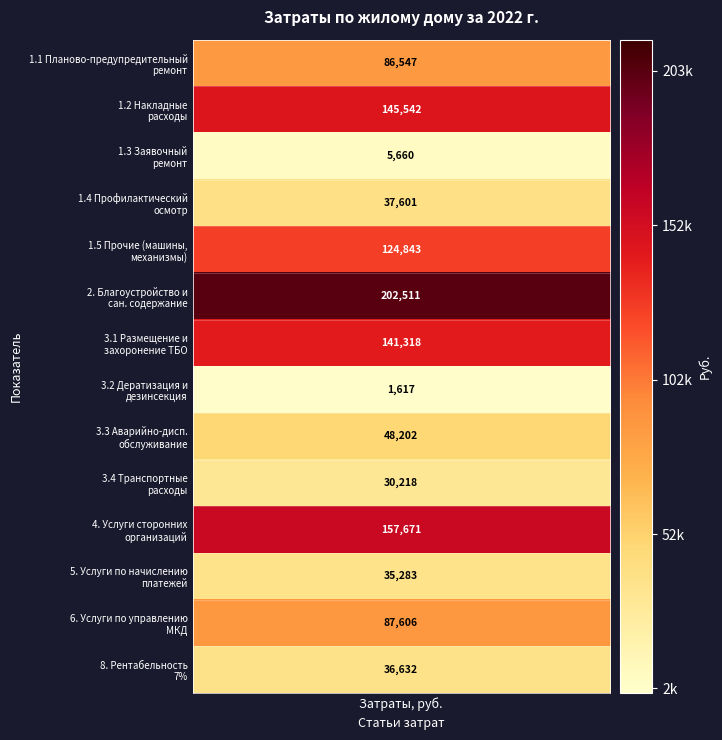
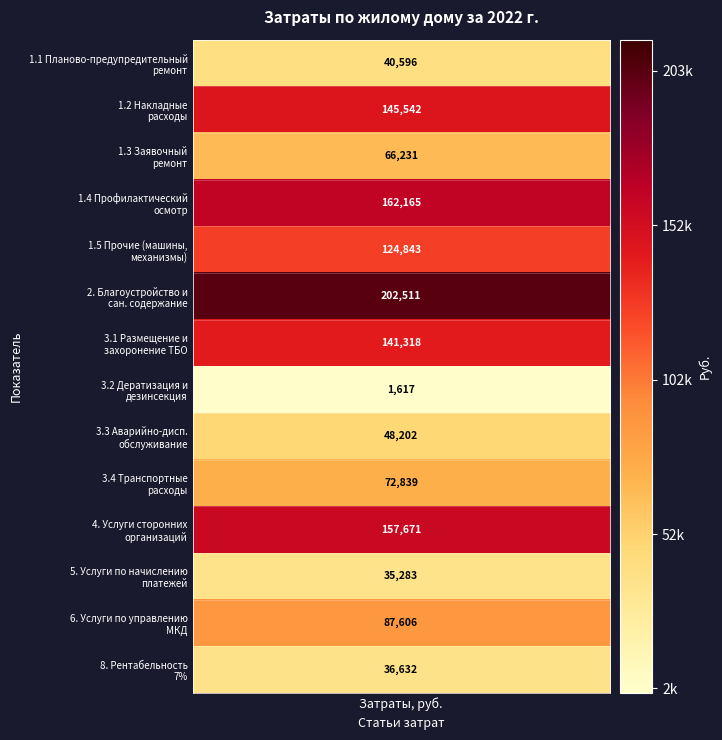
1.1 Планово-предупредительный ремонт, Затраты, руб.: 86,547 -> 40,596
1.3 Заявочный ремонт, Затраты, руб.: 5,660 -> 66,231
1.4 Профилактический осмотр, Затраты, руб.: 37,601 -> 162,165
3.4 Транспортные расходы, Затраты, руб.: 30,218 -> 72,839
